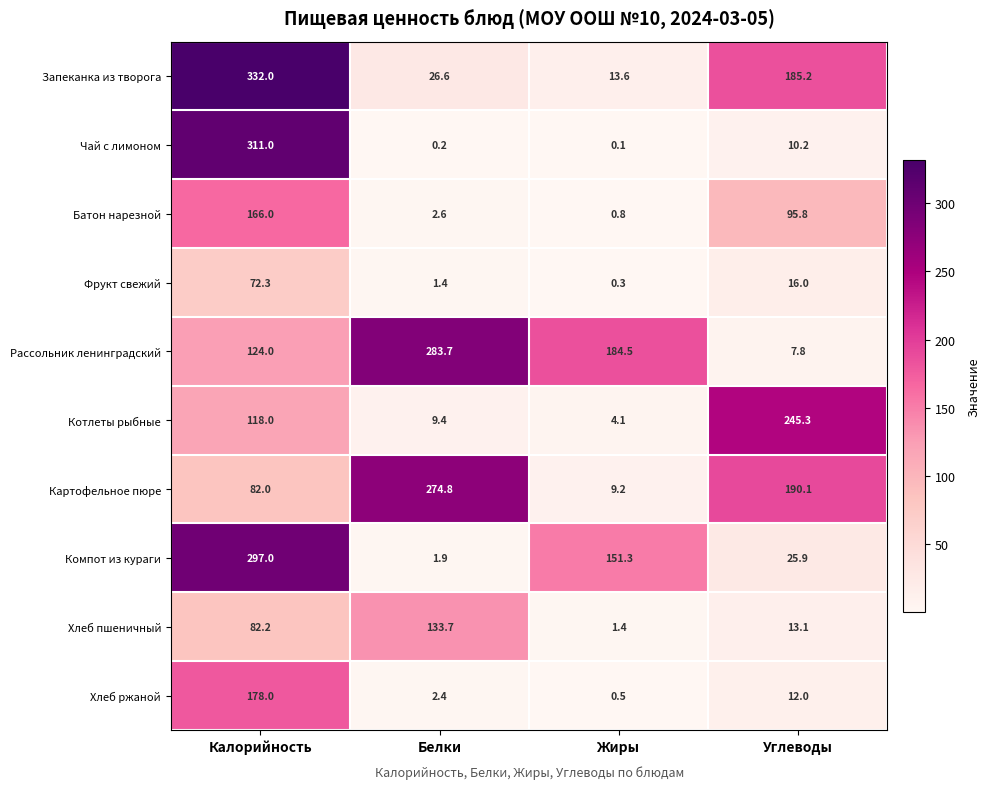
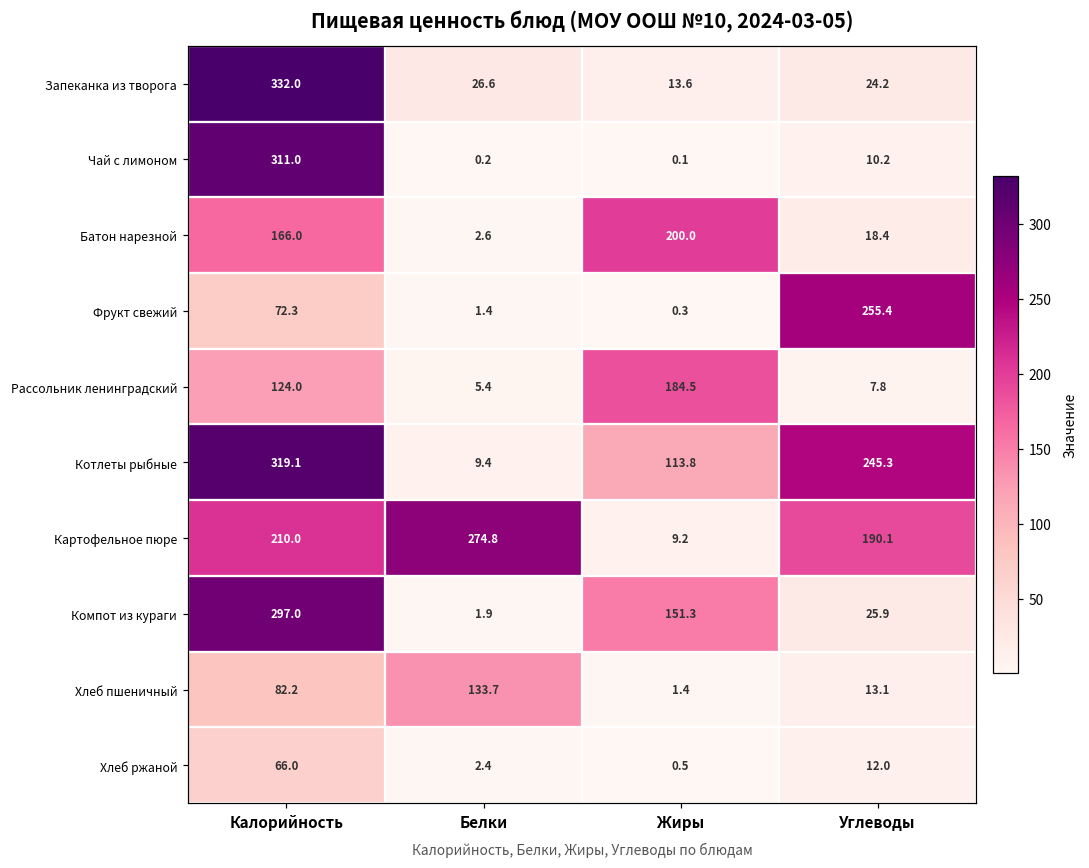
Запеканка из творога, Углеводы: 185.2 -> 24.2
Батон нарезной, Жиры: 0.8 -> 200.0
Батон нарезной, Углеводы: 95.8 -> 18.4
Фрукт свежий, Углеводы: 16.0 -> 255.4
Рассольник ленинградский, Белки: 283.7 -> 5.4
Котлеты рыбные, Калорийность: 118.0 -> 319.1
Котлеты рыбные, Жиры: 4.1 -> 113.8
Картофельное пюре, Калорийность: 82.0 -> 210.0
Хлеб ржаной, Калорийность: 178.0 -> 66.0
